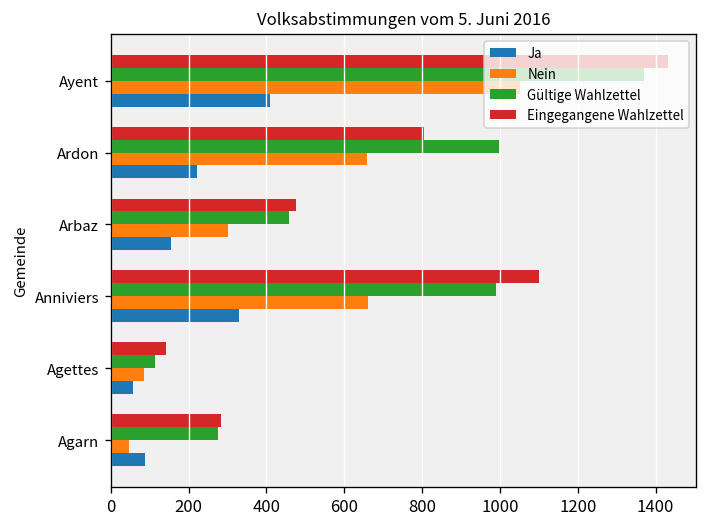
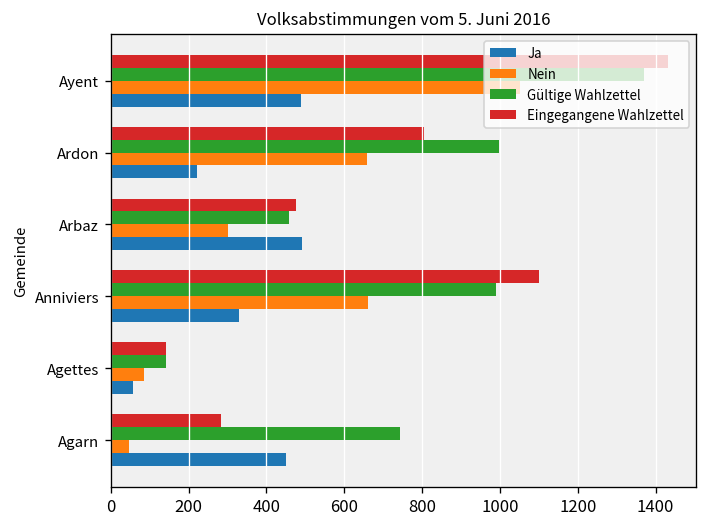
Ja, Ayent: 410 -> 490
Ja, Arbaz: 160 -> 490
Gültige Wahlzettel, Agettes: 120 -> 140
Gültige Wahlzettel, Agarn: 280 -> 740
Ja, Agarn: 90 -> 450
